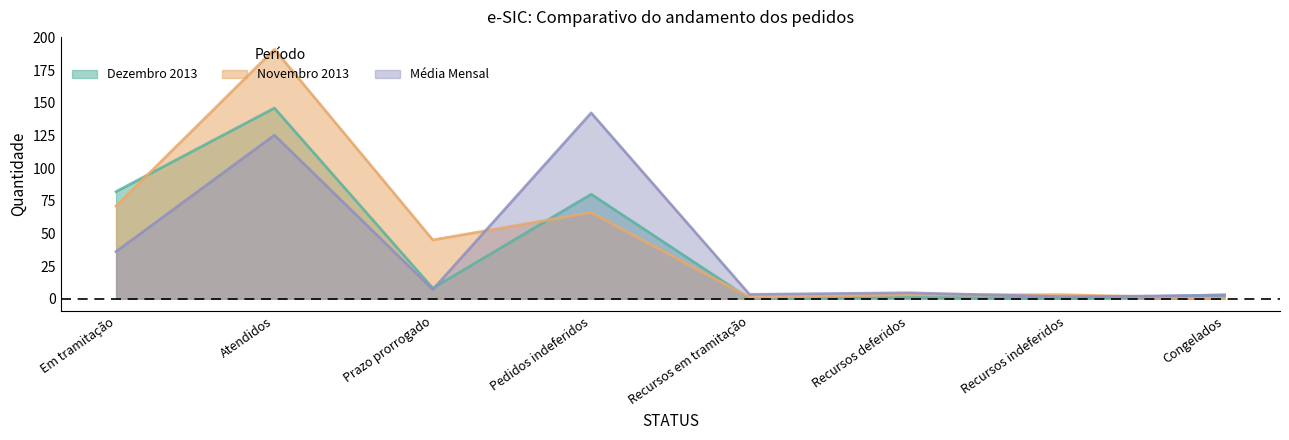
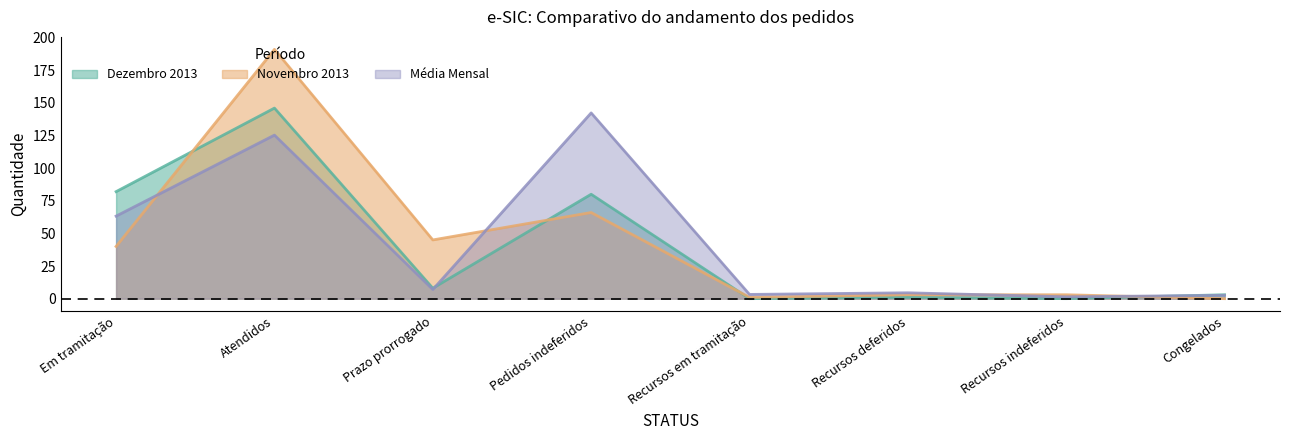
Novembro 2013, Em tramitação: 71 -> 40
Média Mensal, Em tramitação: 36 -> 63
